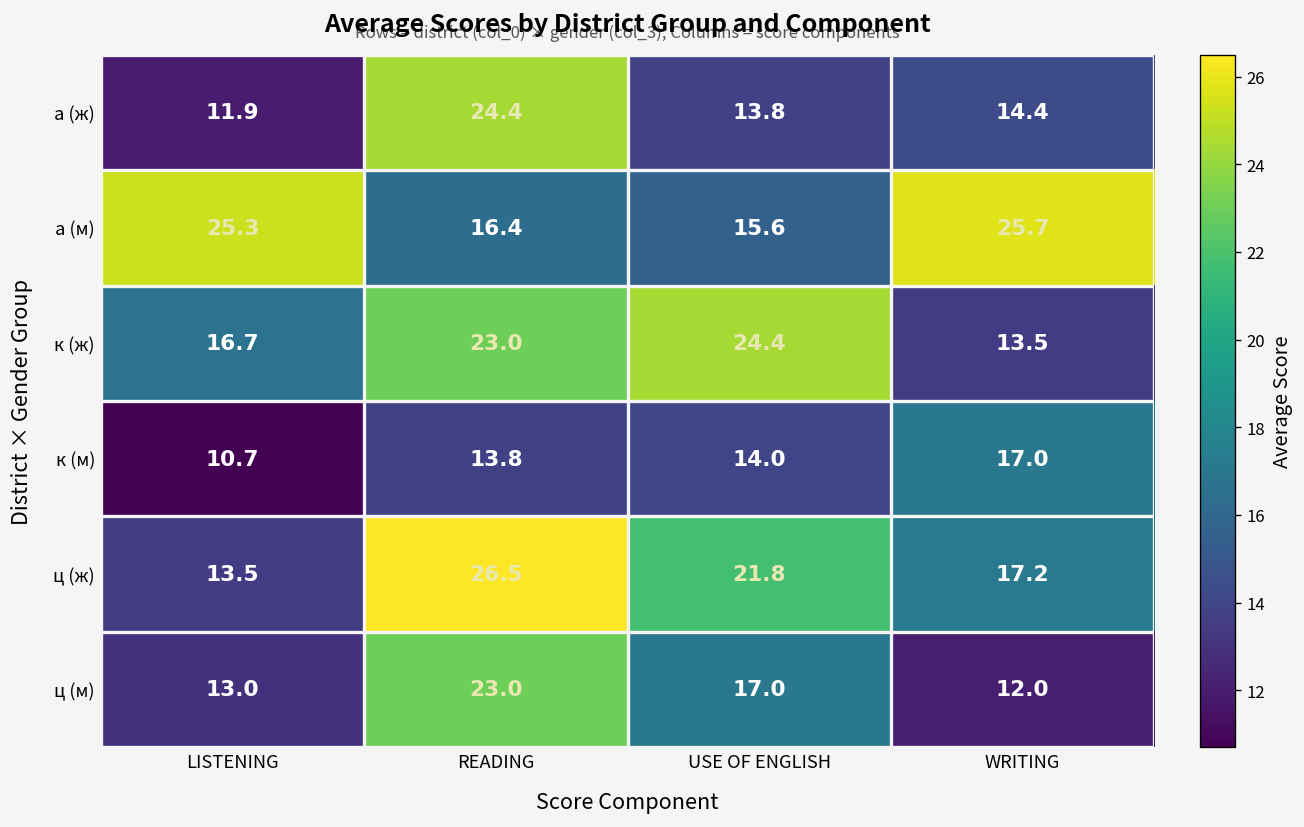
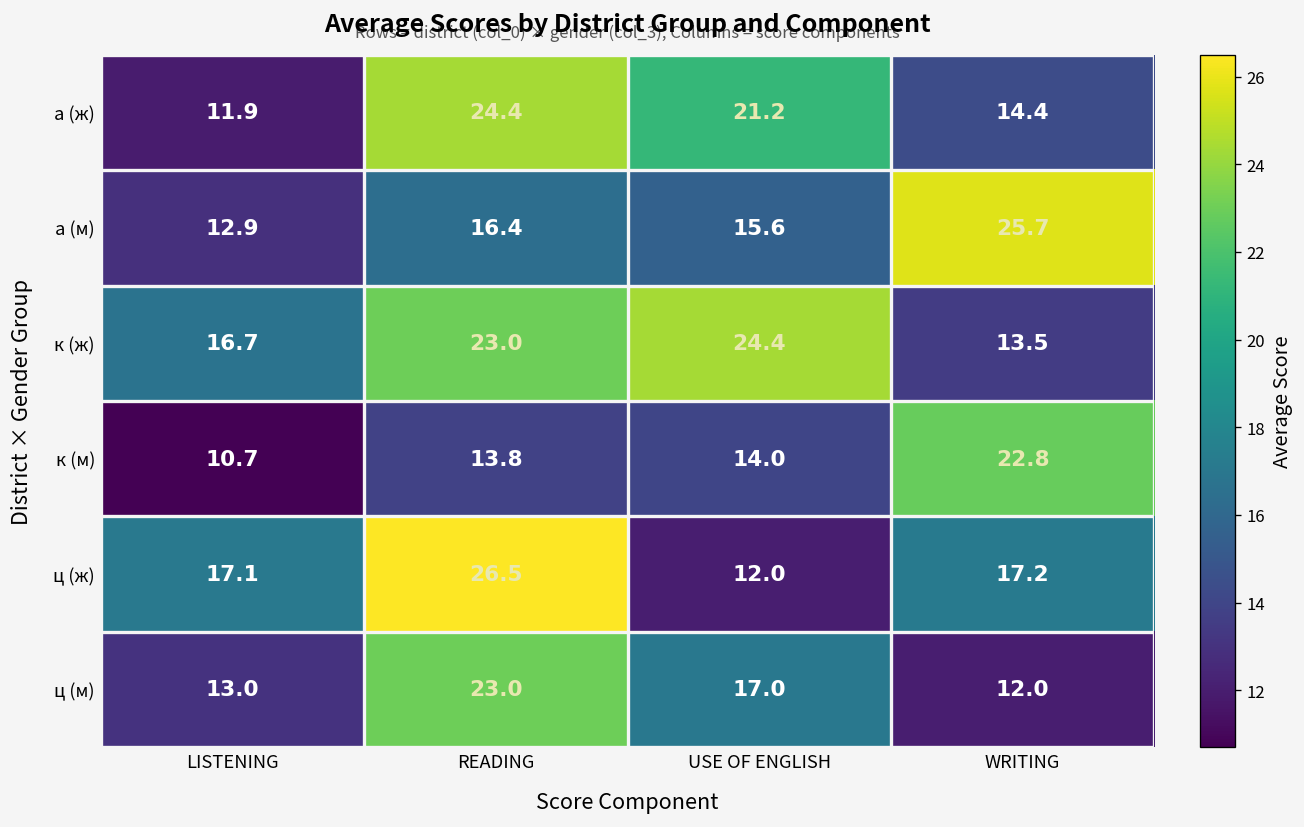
а (ж), USE OF ENGLISH: 13.8 -> 21.2
а (м), LISTENING: 25.3 -> 12.9
к (м), WRITING: 17.0 -> 22.8
ц (ж), LISTENING: 13.5 -> 17.1
ц (ж), USE OF ENGLISH: 21.8 -> 12.0
